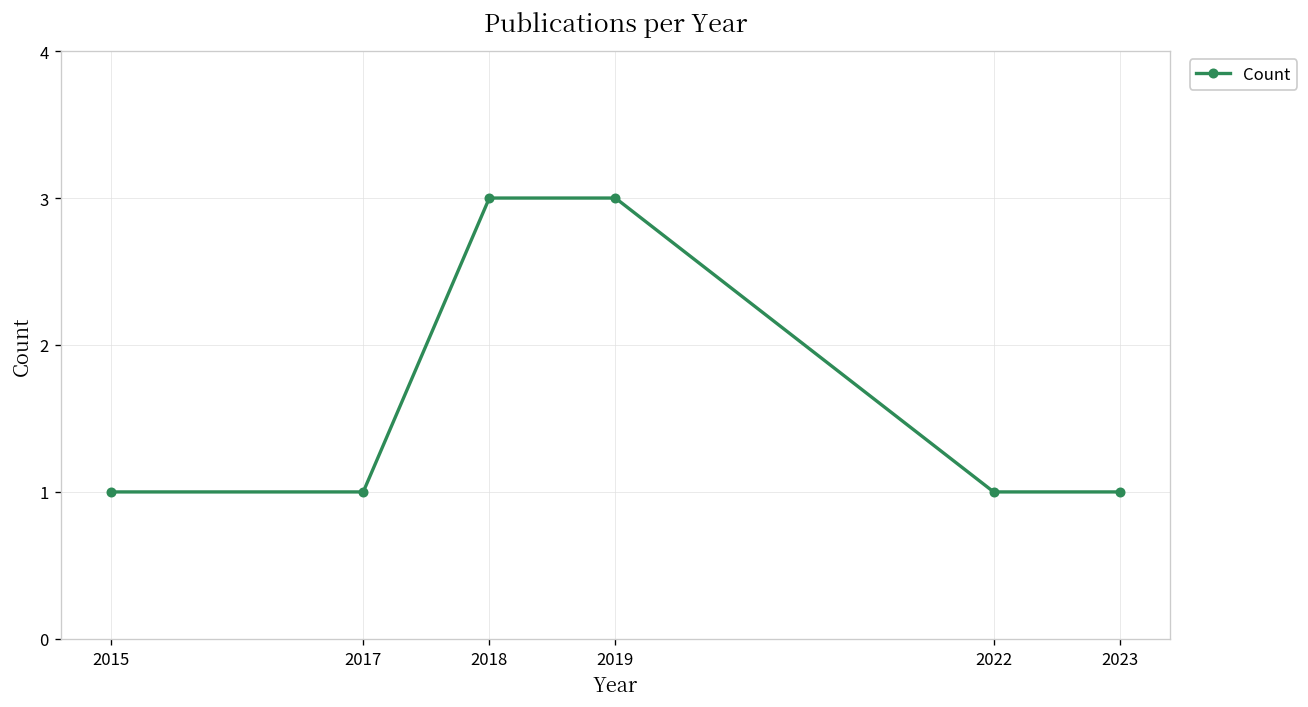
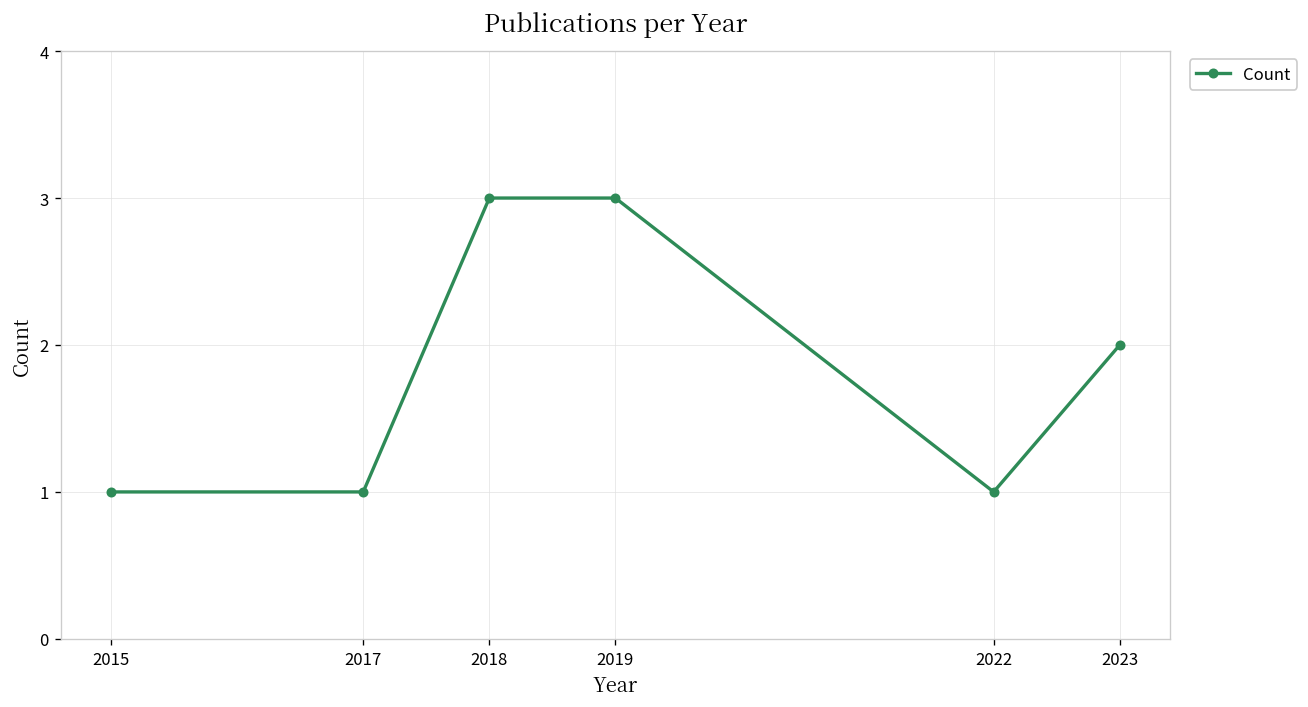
2023: 1 -> 2
